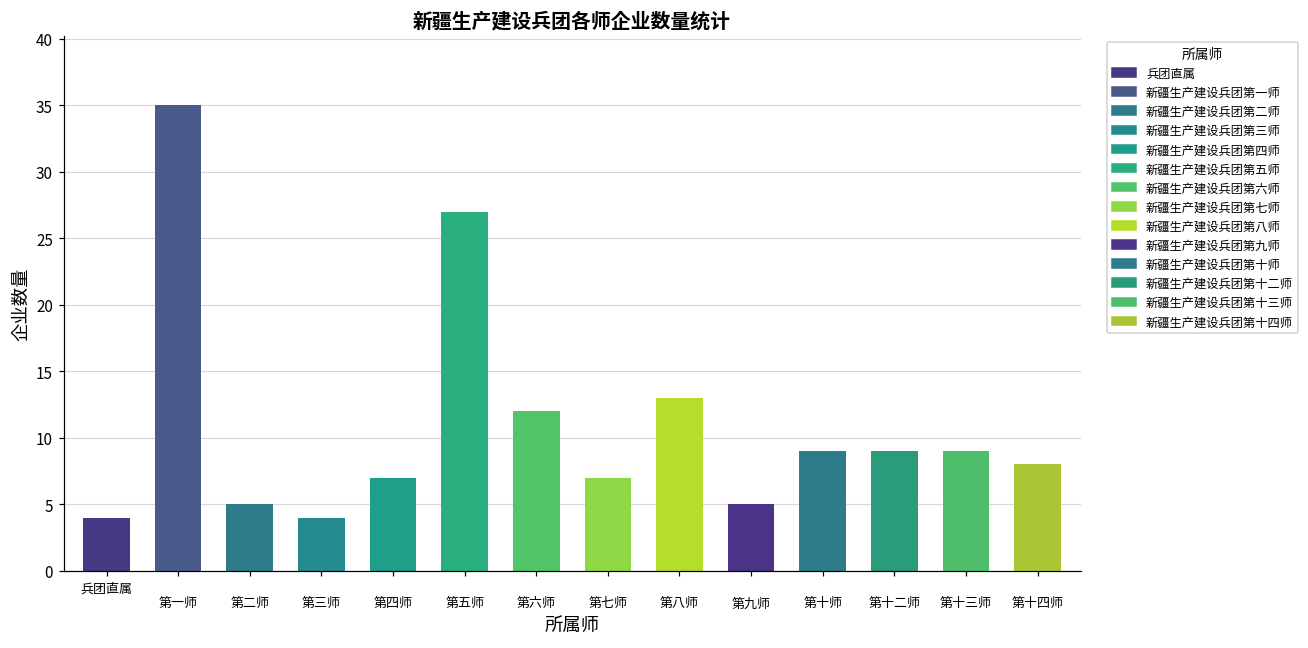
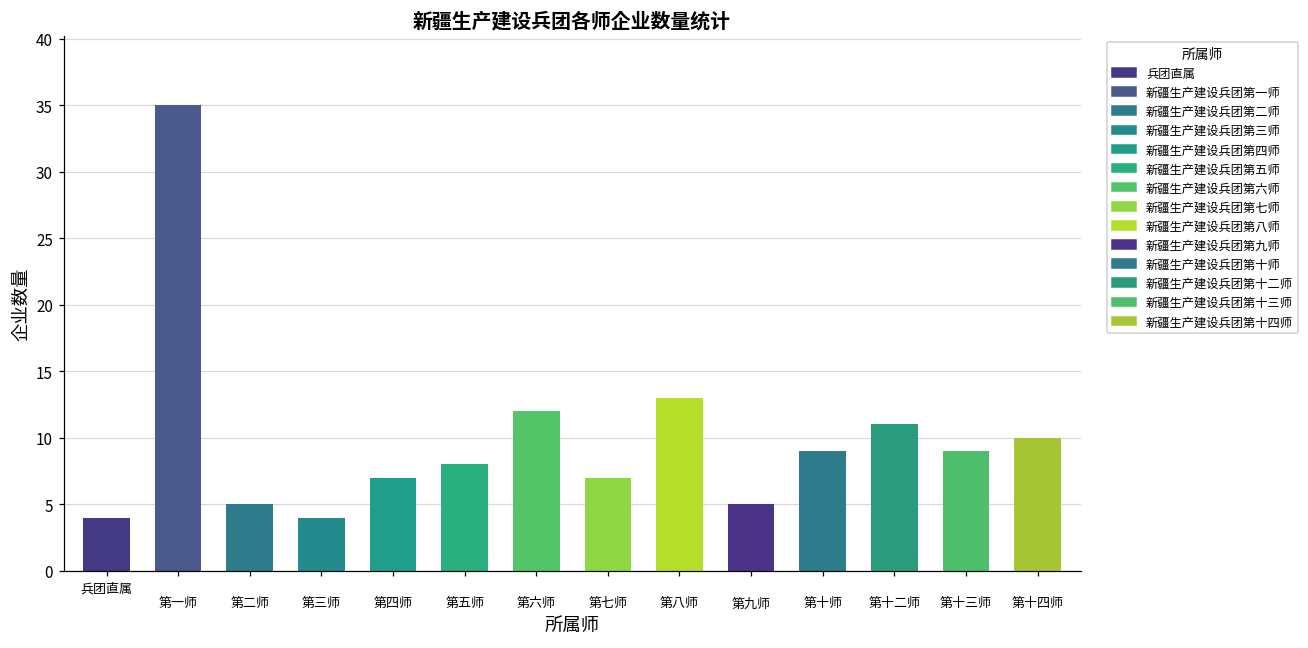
第五师: 27 -> 8
第十二师: 9 -> 11
第十四师: 8 -> 10
